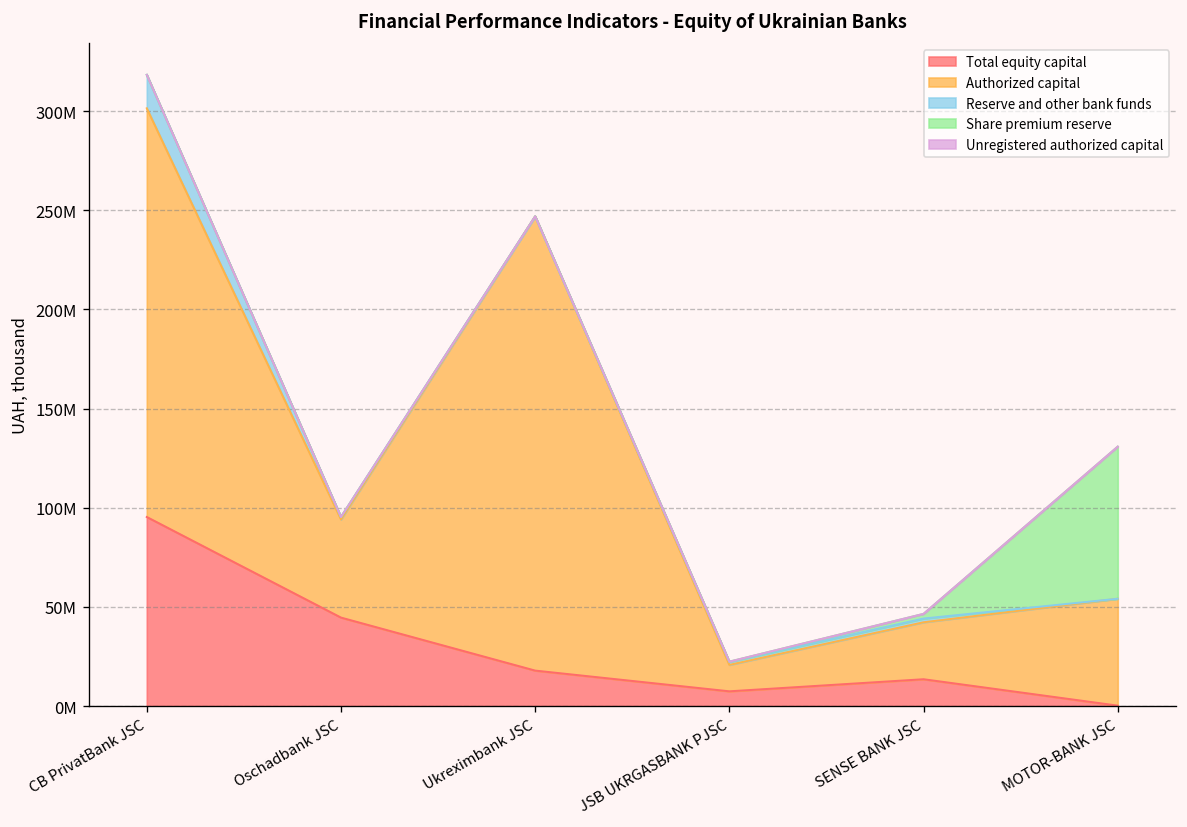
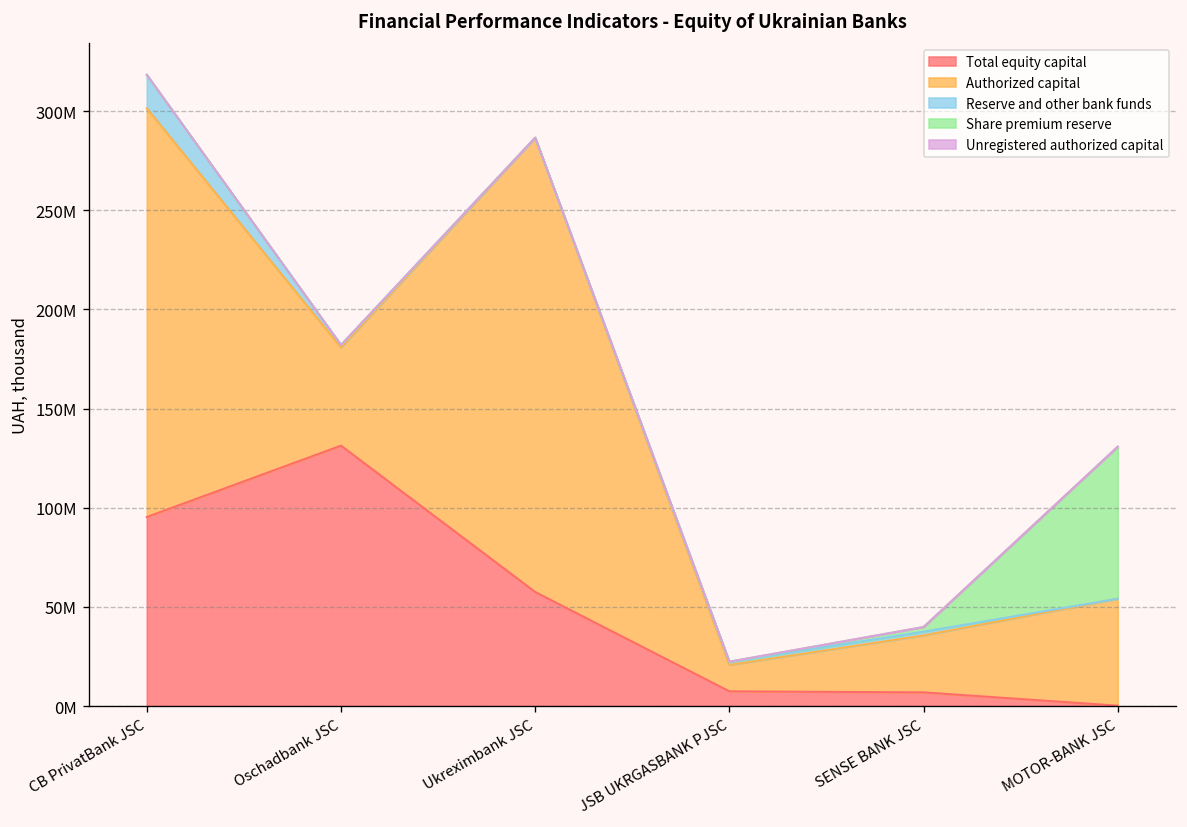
Total equity capital, Oschadbank JSC: 45000000 -> 131000000
Total equity capital, Ukreximbank JSC: 18000000 -> 58000000
Total equity capital, SENSE BANK JSC: 14000000 -> 7000000
